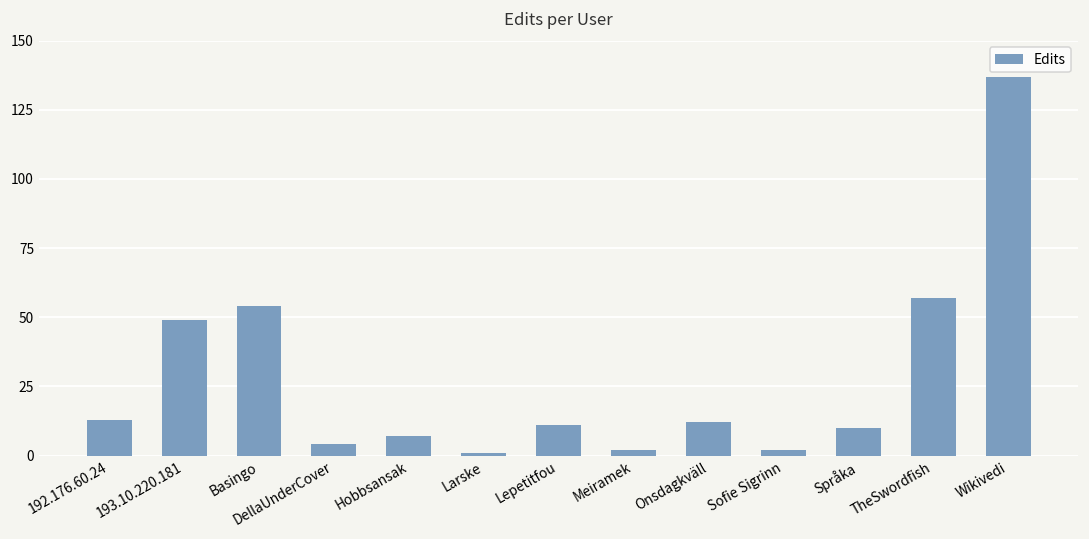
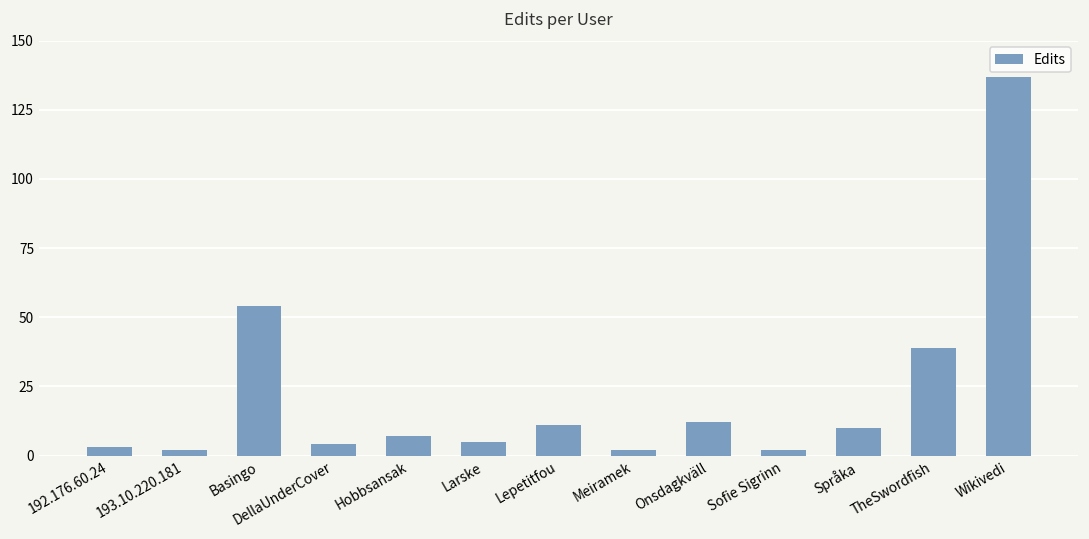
192.176.60.24: 13 -> 3
193.10.220.181: 49 -> 2
Larske: 1 -> 5
TheSwordfish: 57 -> 39
